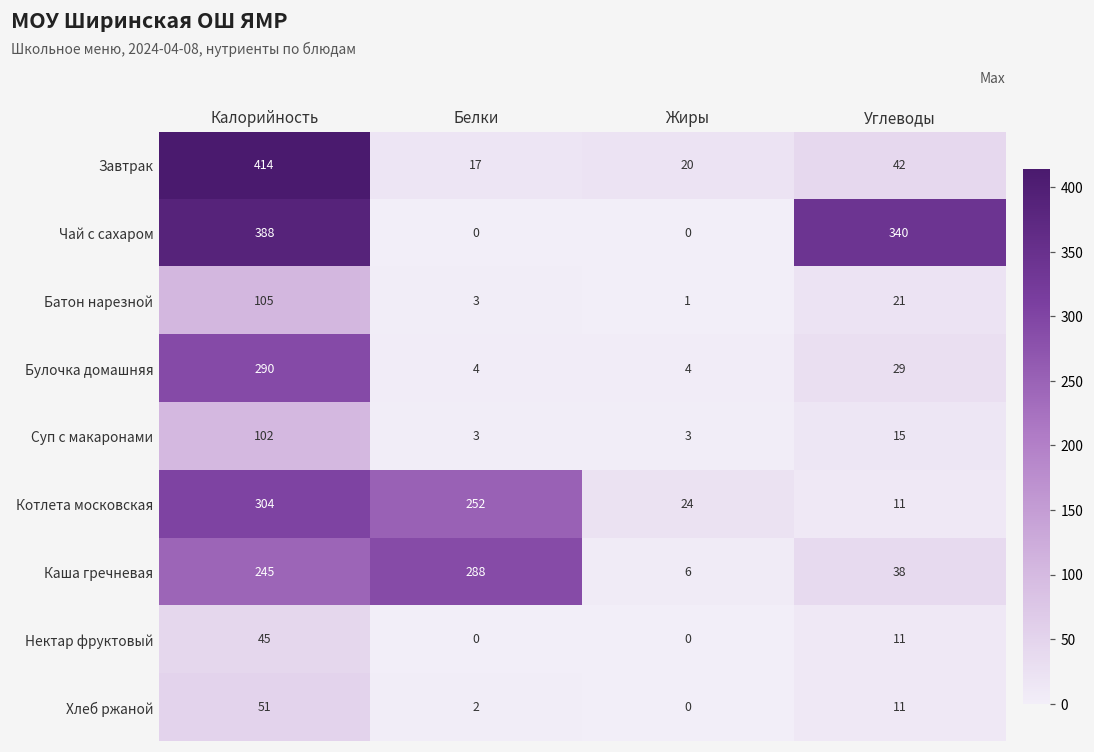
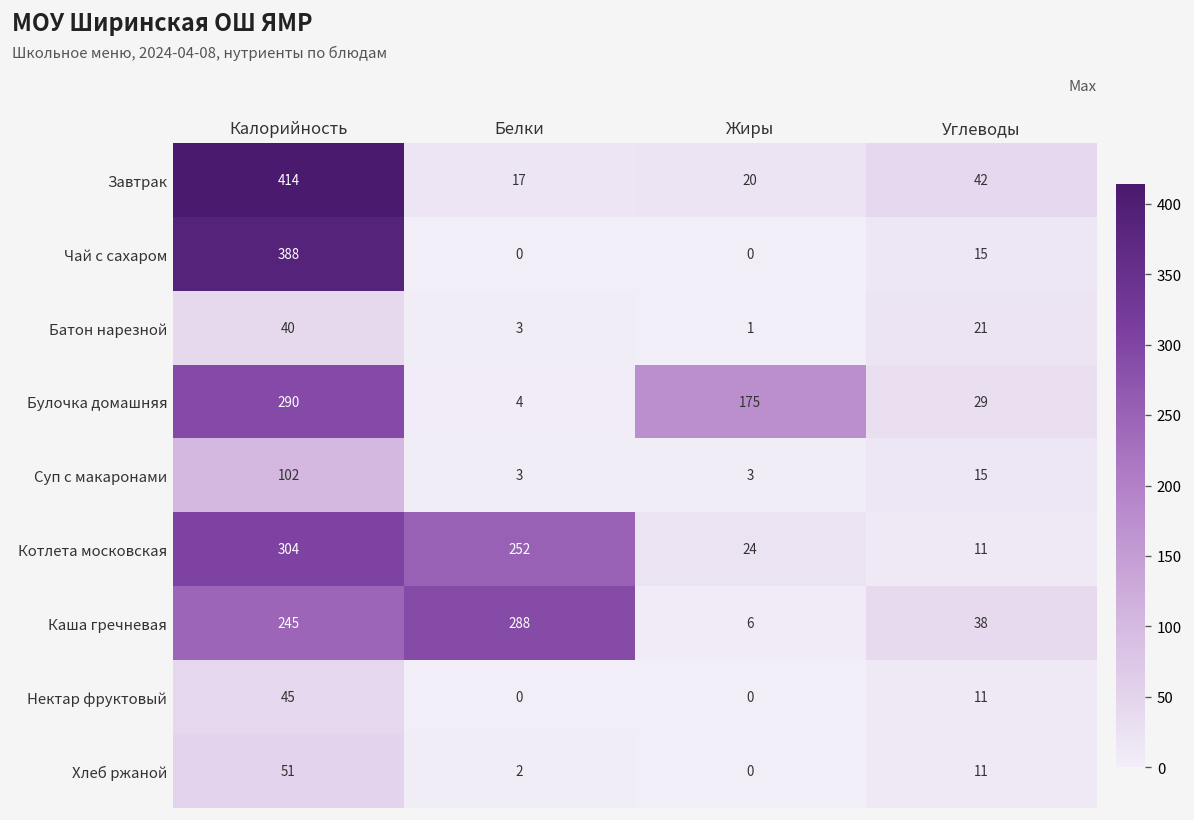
Чай с сахаром, Углеводы: 340 -> 15
Батон нарезной, Калорийность: 105 -> 40
Булочка домашняя, Жиры: 4 -> 175
